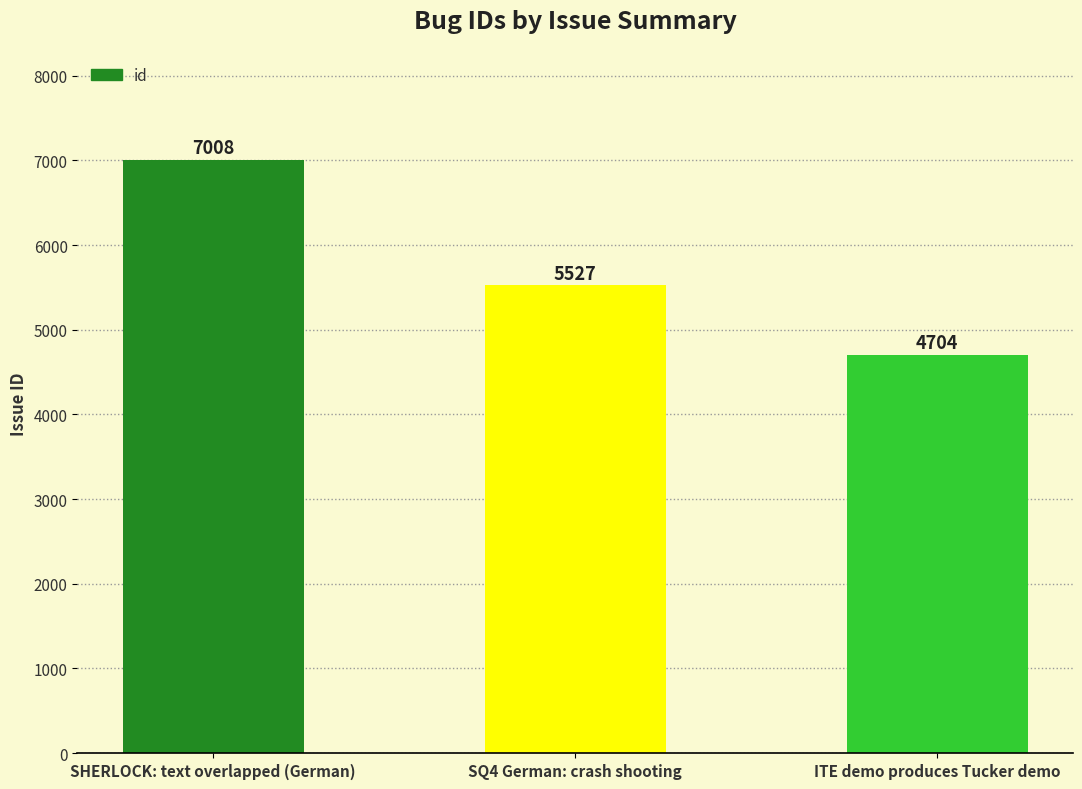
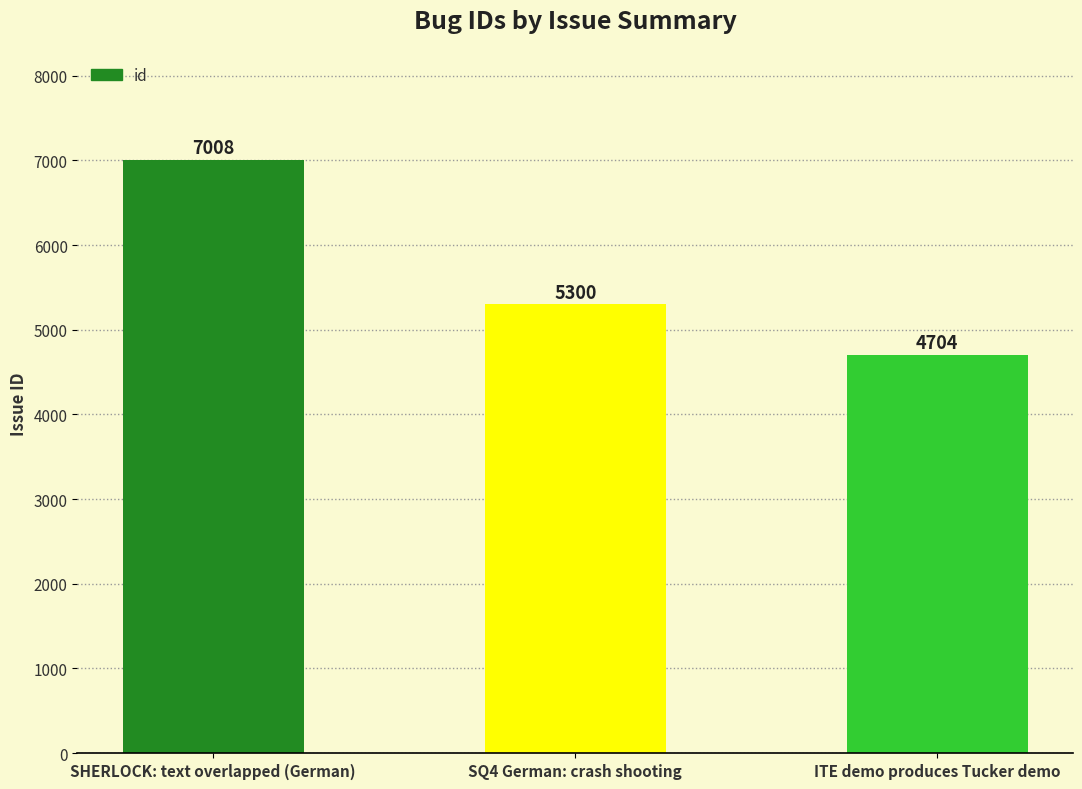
SQ4 German: crash shooting: 5527 -> 5300
